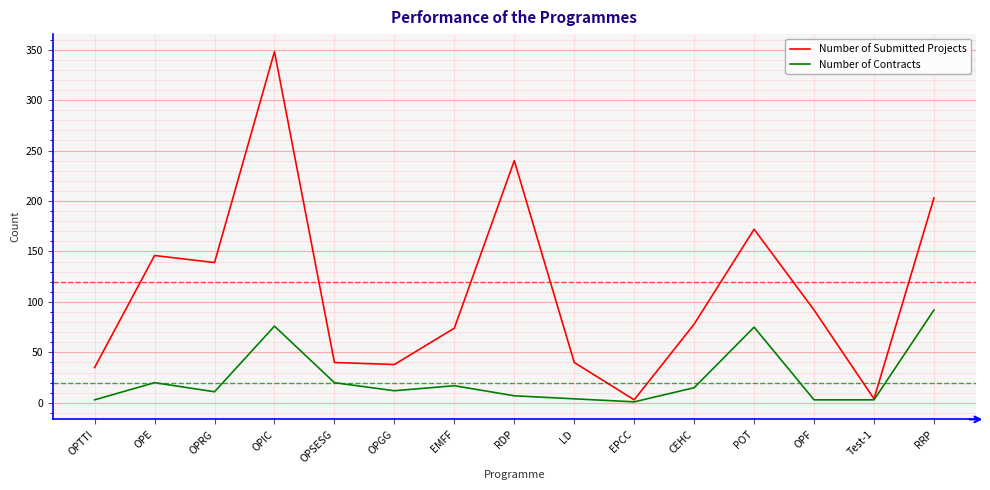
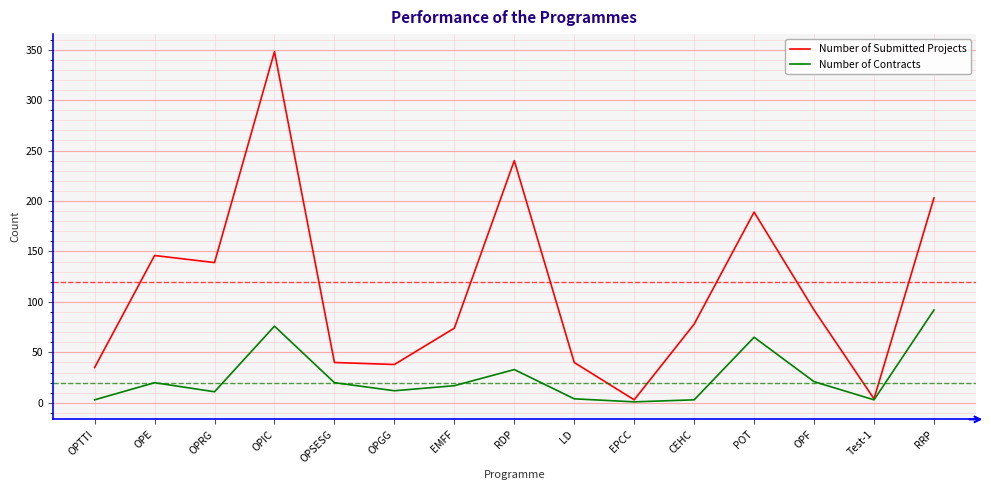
Number of Contracts, RDP: 7 -> 33
Number of Contracts, CEHC: 15 -> 3
Number of Submitted Projects, POT: 172 -> 189
Number of Contracts, POT: 75 -> 65
Number of Contracts, OPF: 3 -> 21
